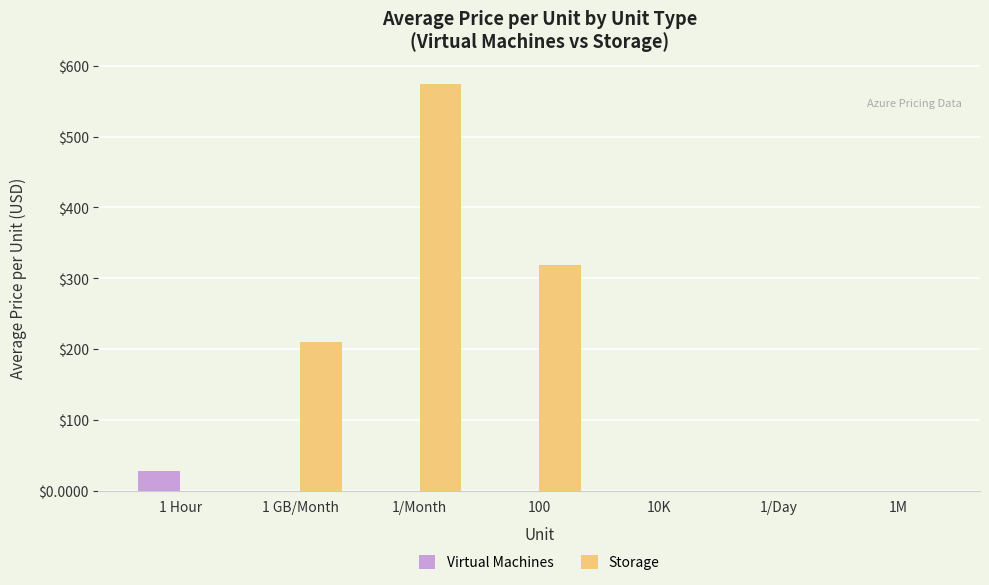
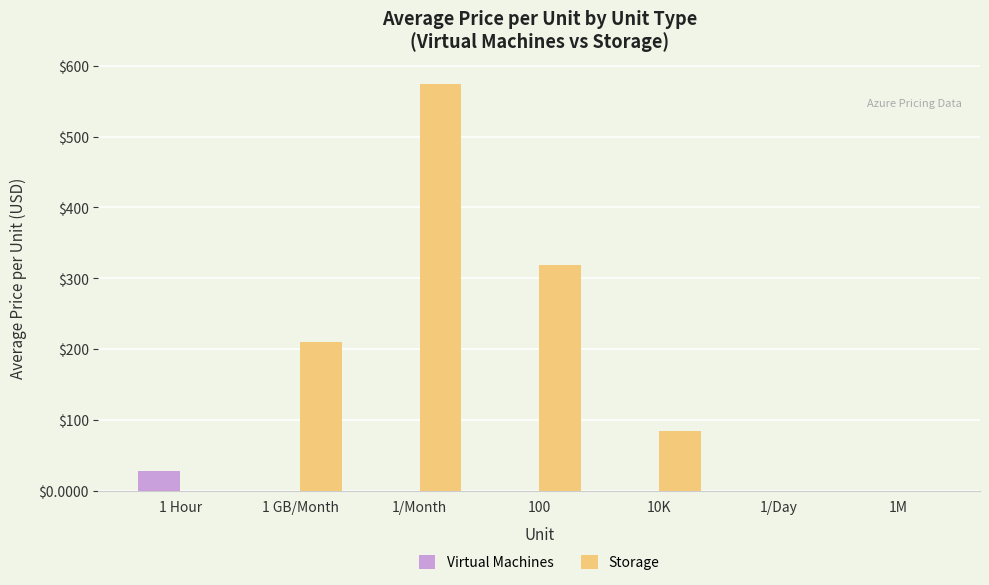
Storage, 10K: $0 -> $90
